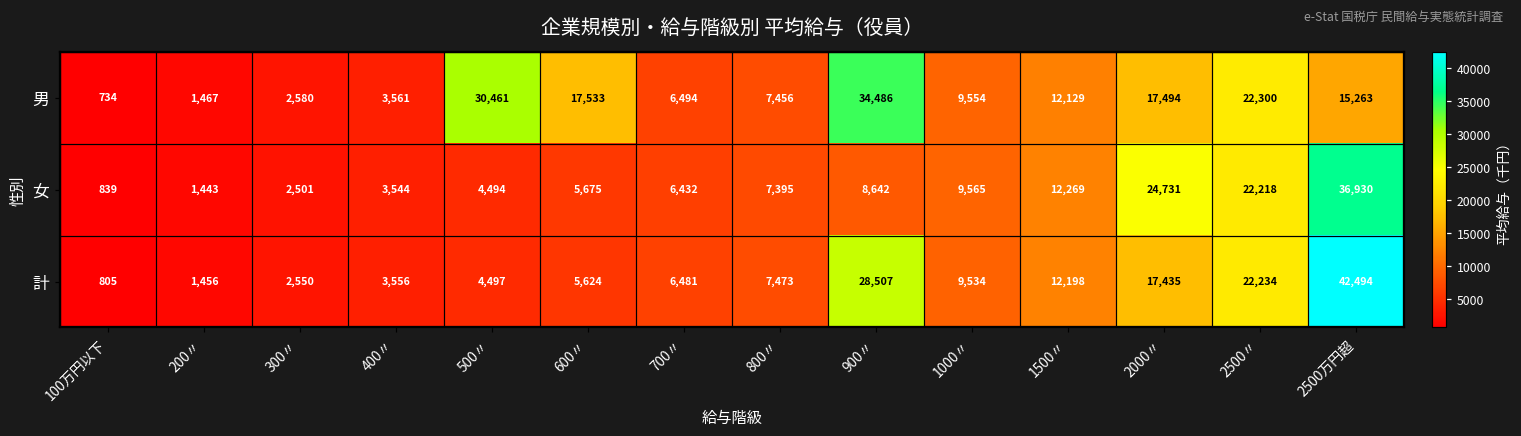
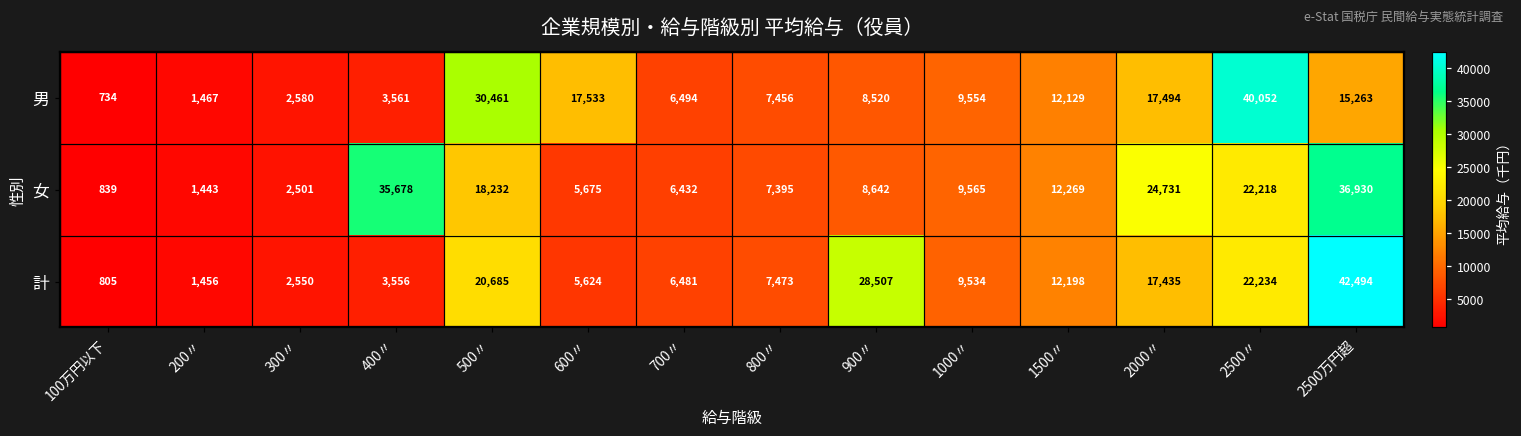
男, 900〃: 34,486 -> 8,520
男, 2500〃: 22,300 -> 40,052
女, 400〃: 3,544 -> 35,678
女, 500〃: 4,494 -> 18,232
計, 500〃: 4,497 -> 20,685
